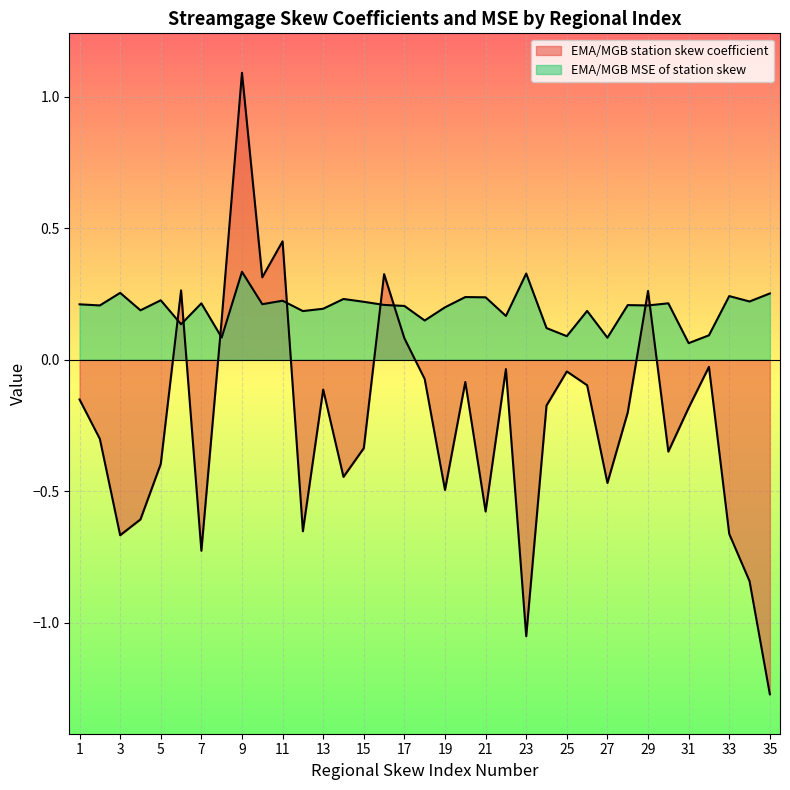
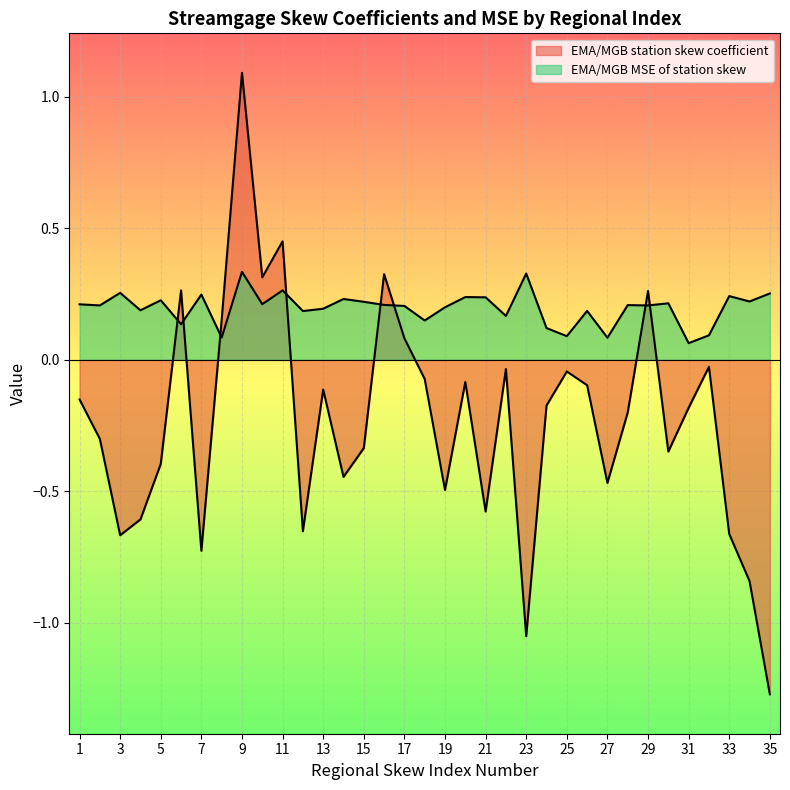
EMA/MGB MSE of station skew, 7: 0.21 -> 0.25
EMA/MGB MSE of station skew, 11: 0.22 -> 0.26
